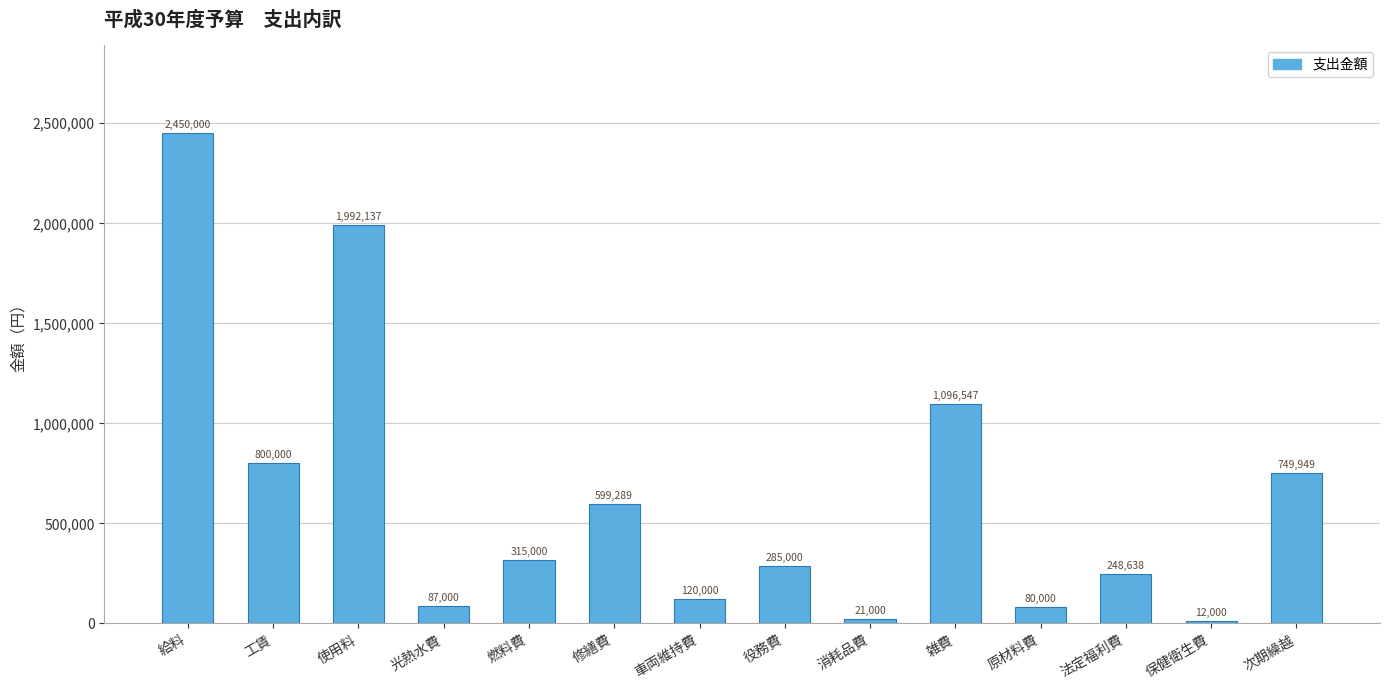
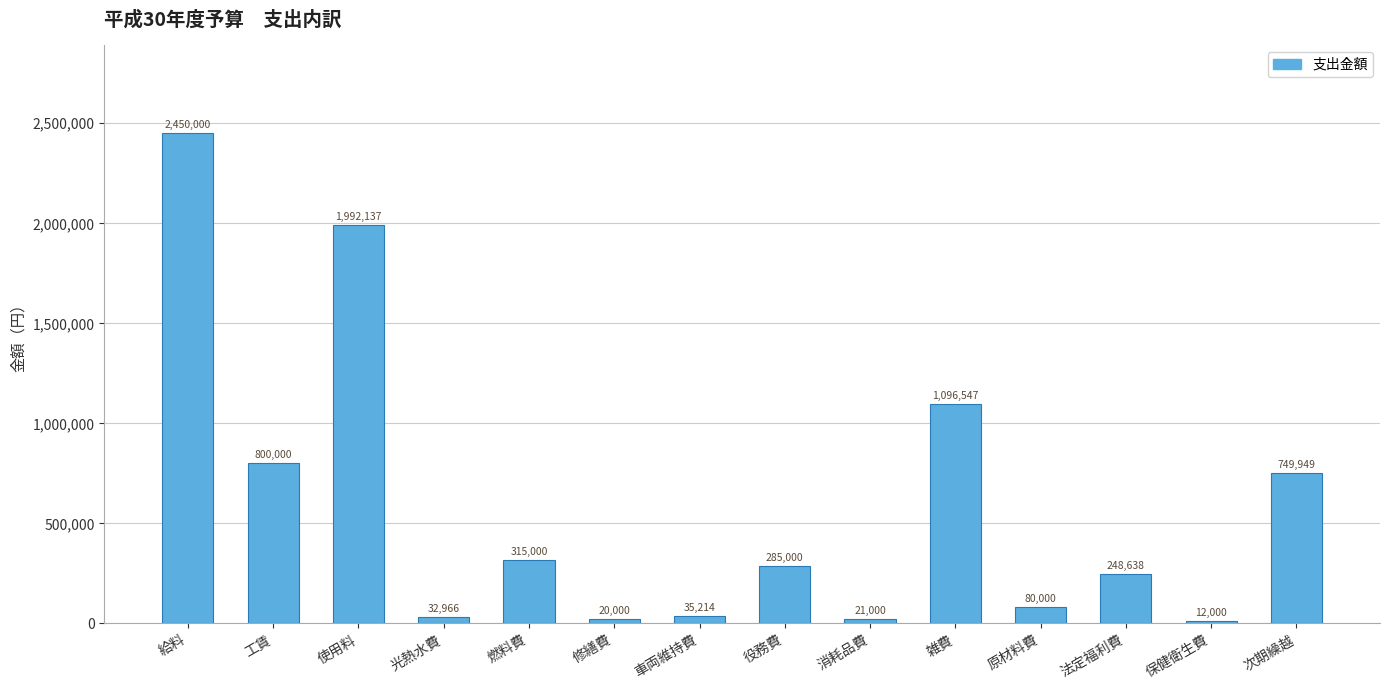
光熱水費: 87,000 -> 32,966
修繕費: 599,289 -> 20,000
車両維持費: 120,000 -> 35,214
